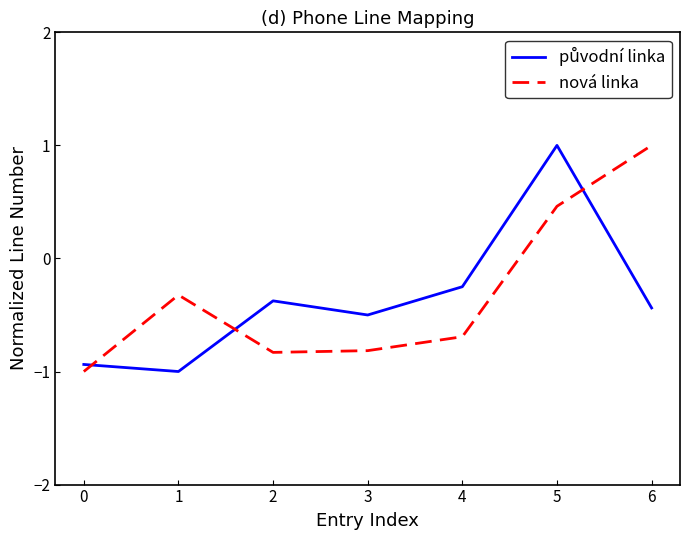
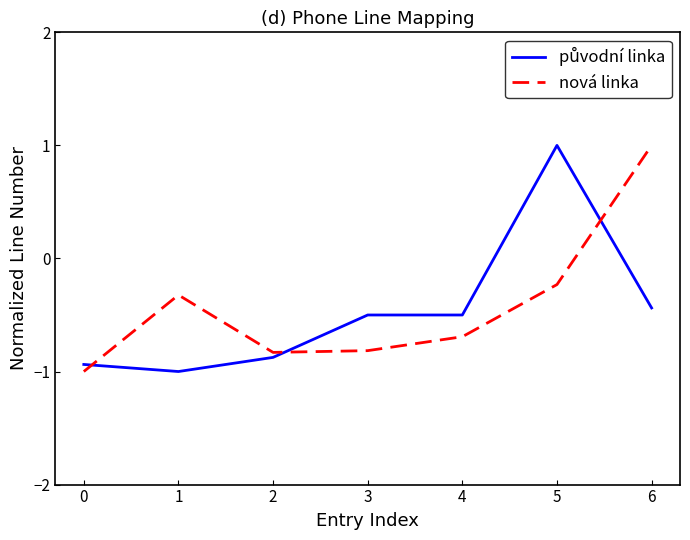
původní linka, 2: -0.38 -> -0.88
původní linka, 4: -0.25 -> -0.50
nová linka, 5: 0.46 -> -0.23
